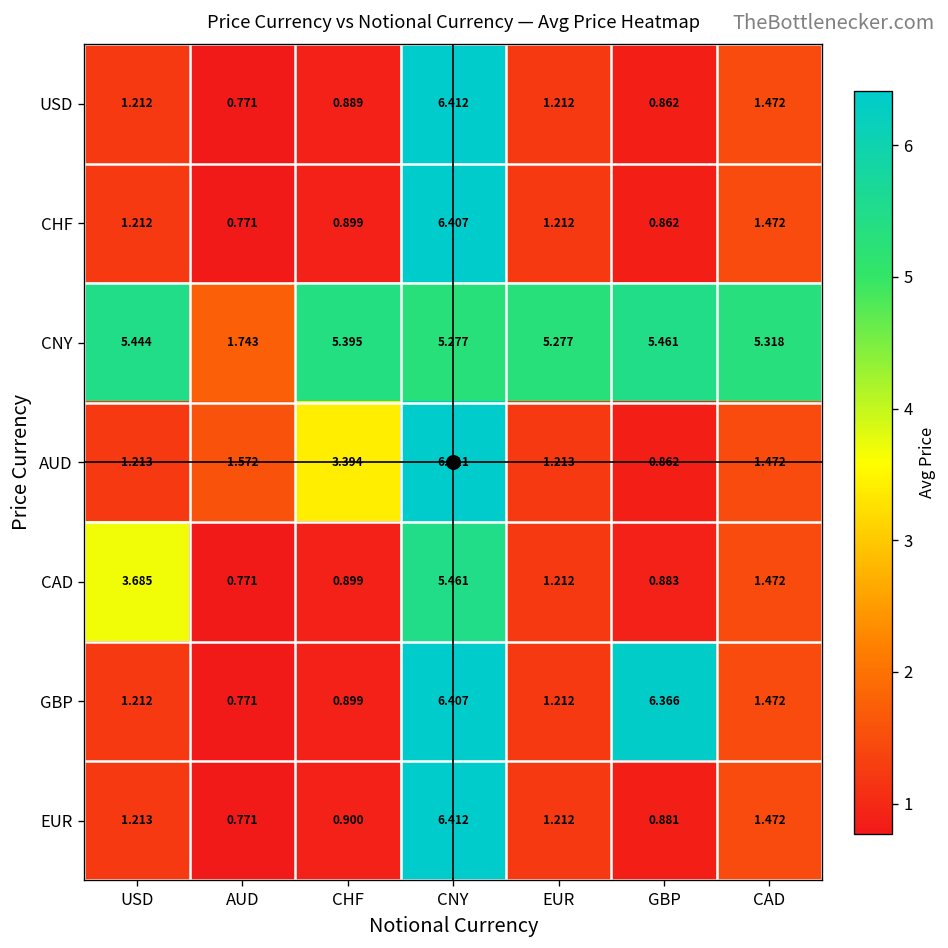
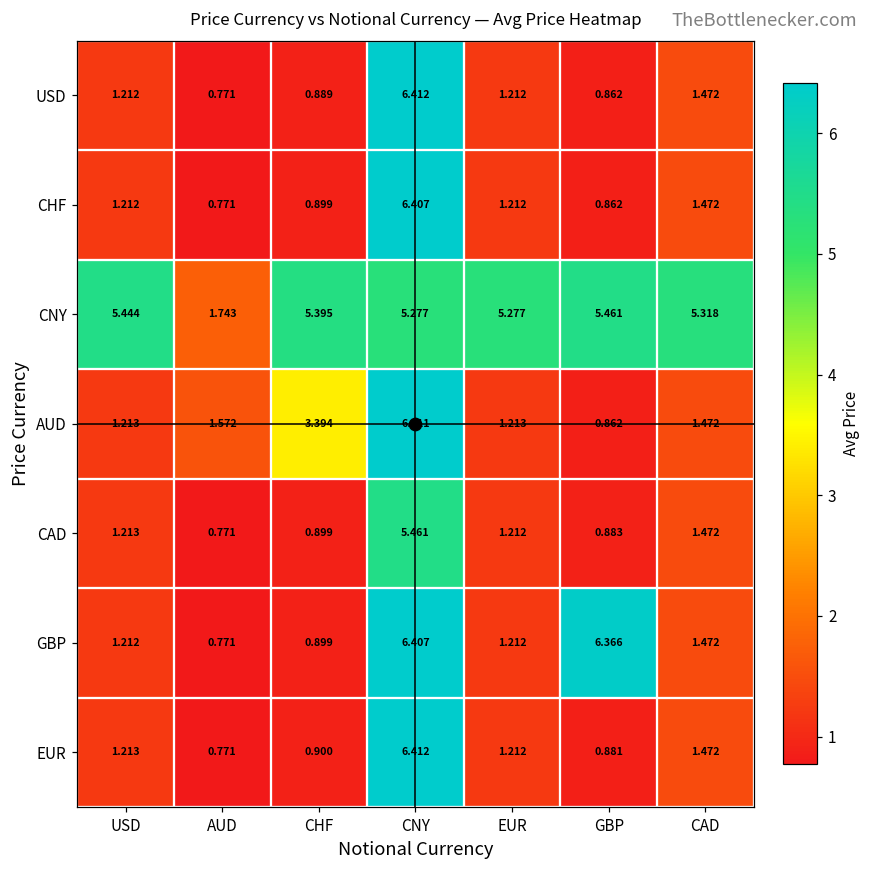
CAD, USD: 3.685 -> 1.213
